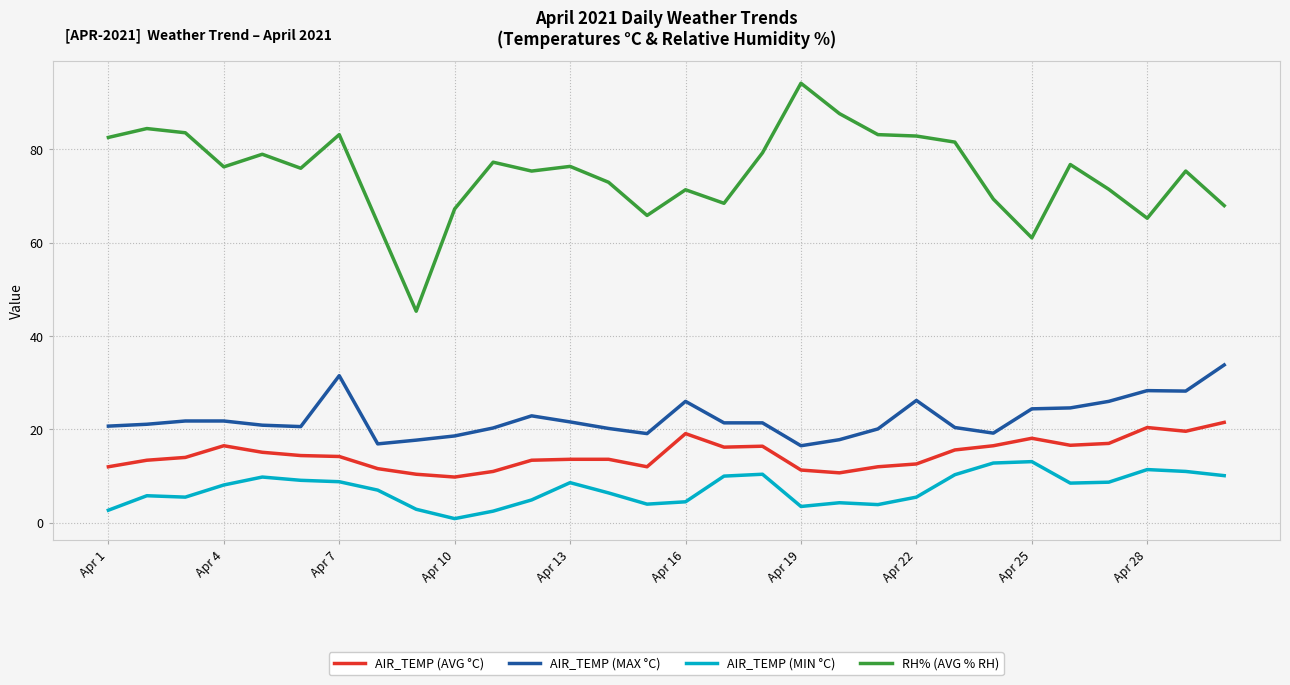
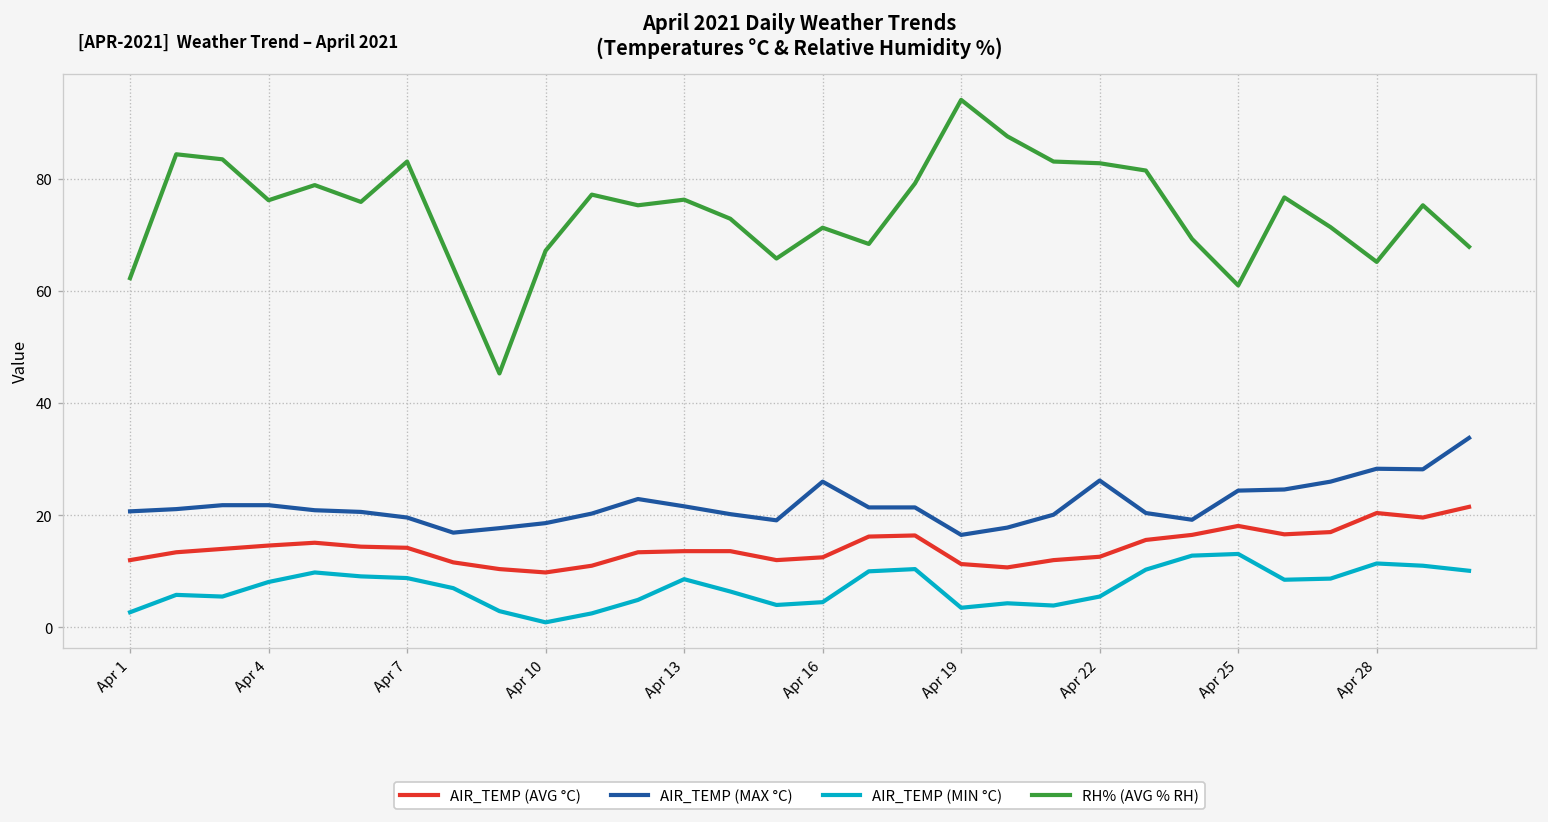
RH% (AVG % RH), Apr 1: 83 -> 62
AIR_TEMP (AVG °C), Apr 4: 17 -> 15
AIR_TEMP (MAX °C), Apr 7: 32 -> 20
AIR_TEMP (AVG °C), Apr 16: 19 -> 13
